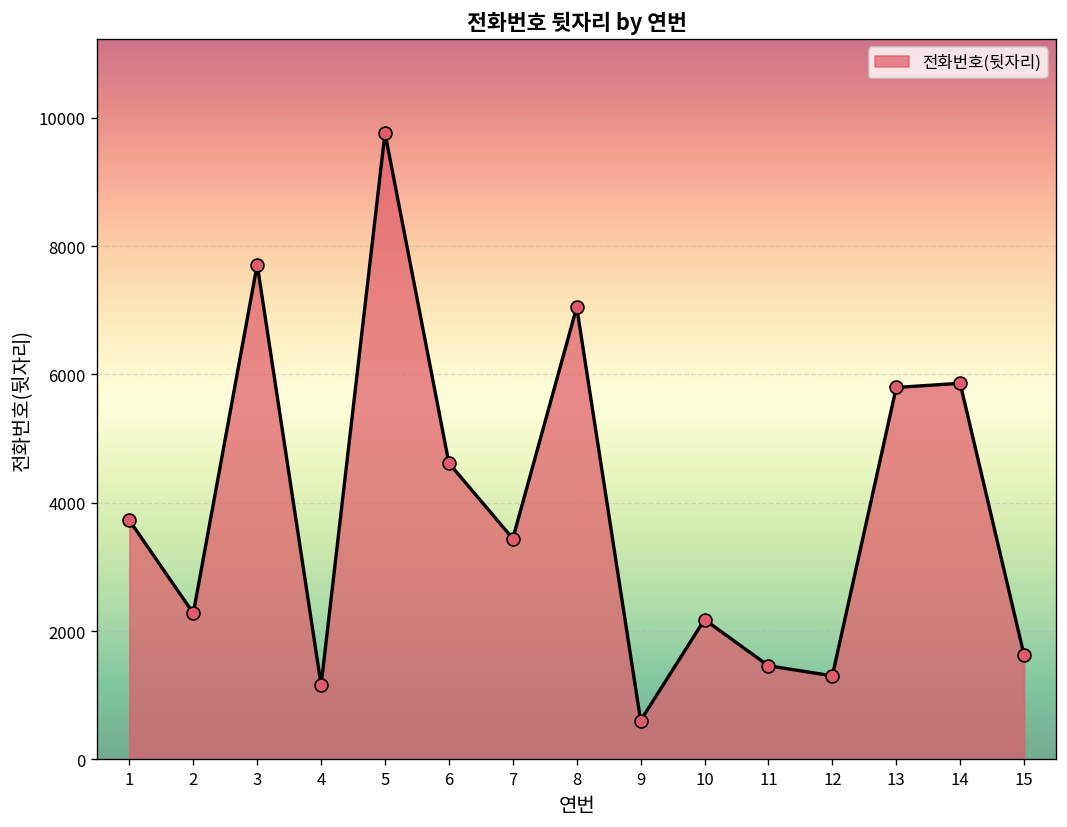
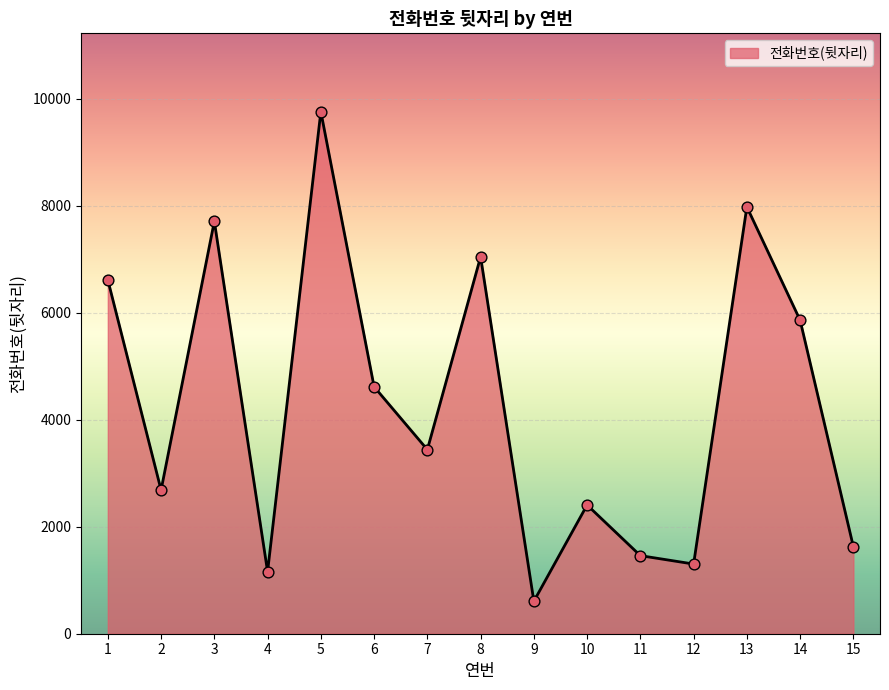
1: 3700 -> 6600
2: 2300 -> 2700
10: 2200 -> 2400
13: 5800 -> 8000
